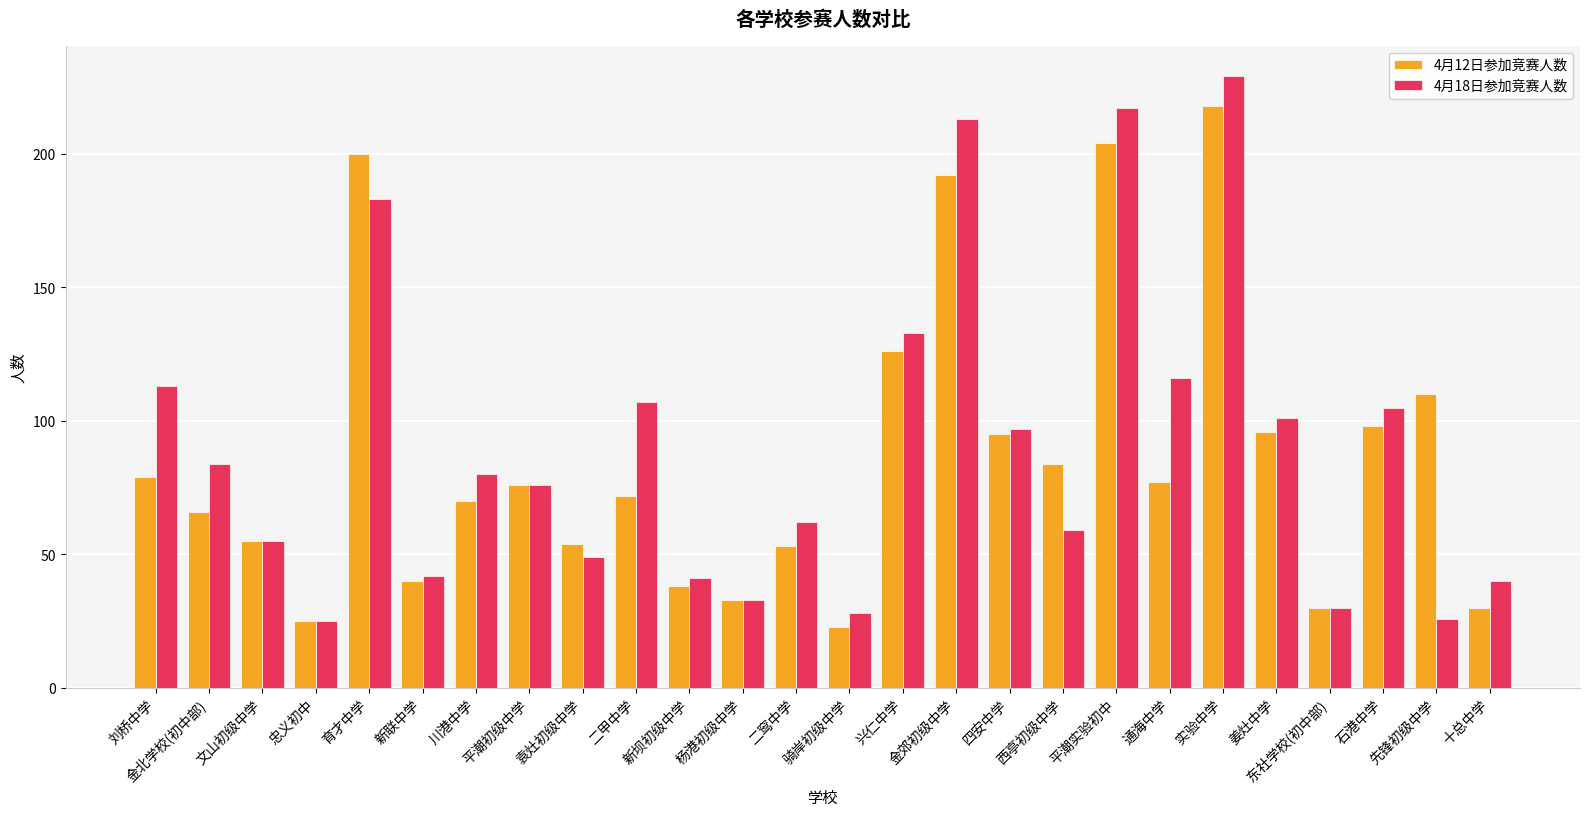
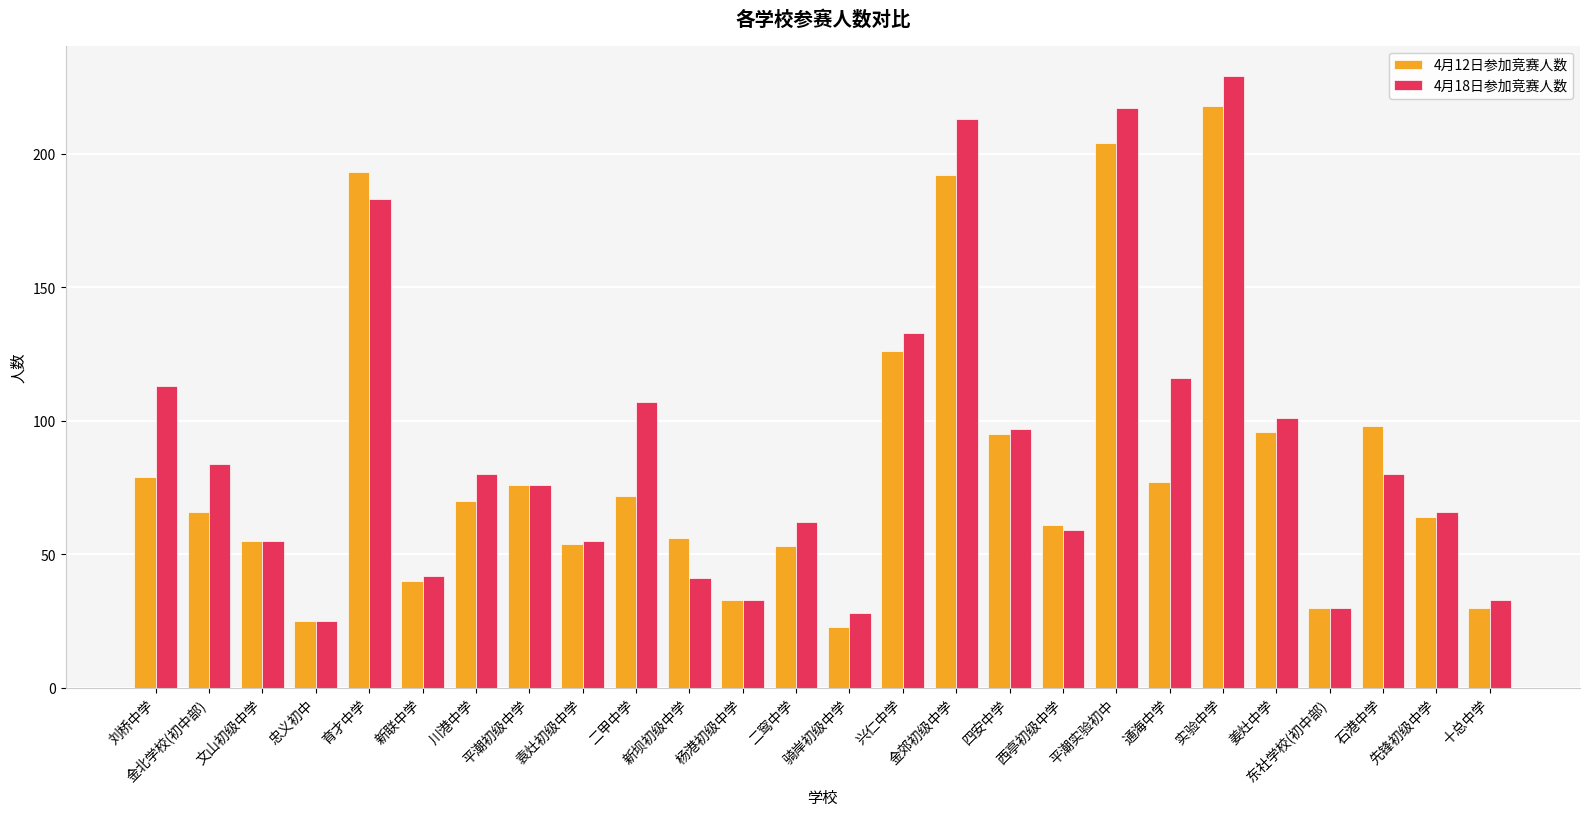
4月12日参加竞赛人数, 育才中学: 200 -> 193
4月18日参加竞赛人数, 袁灶初级中学: 49 -> 55
4月12日参加竞赛人数, 新坝初级中学: 38 -> 56
4月12日参加竞赛人数, 西亭初级中学: 84 -> 61
4月18日参加竞赛人数, 石港中学: 105 -> 80
4月12日参加竞赛人数, 先锋初级中学: 110 -> 64
4月18日参加竞赛人数, 先锋初级中学: 26 -> 66
4月18日参加竞赛人数, 十总中学: 40 -> 33
